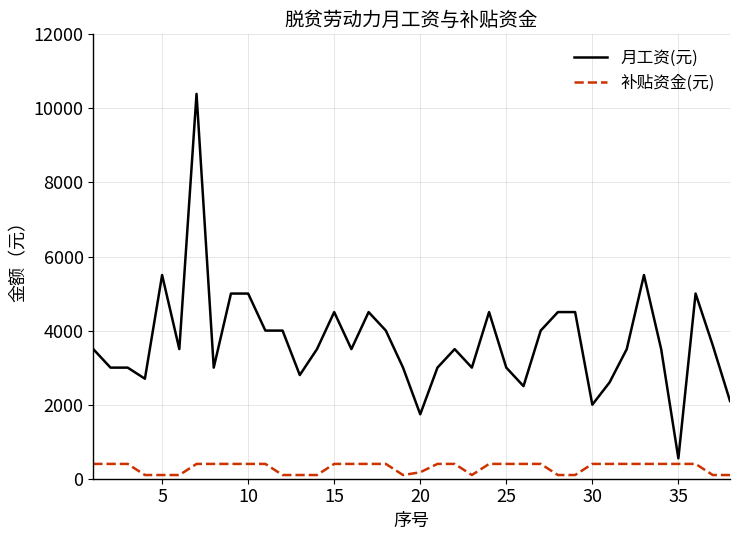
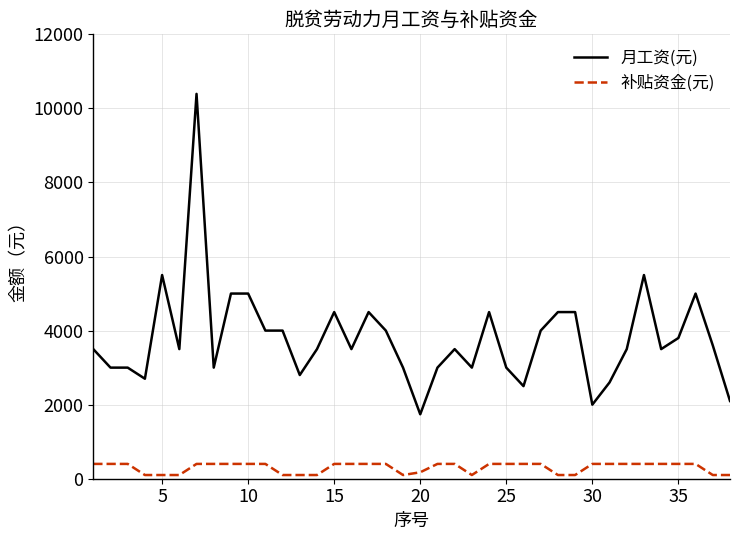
月工资(元), 35: 600 -> 3800
